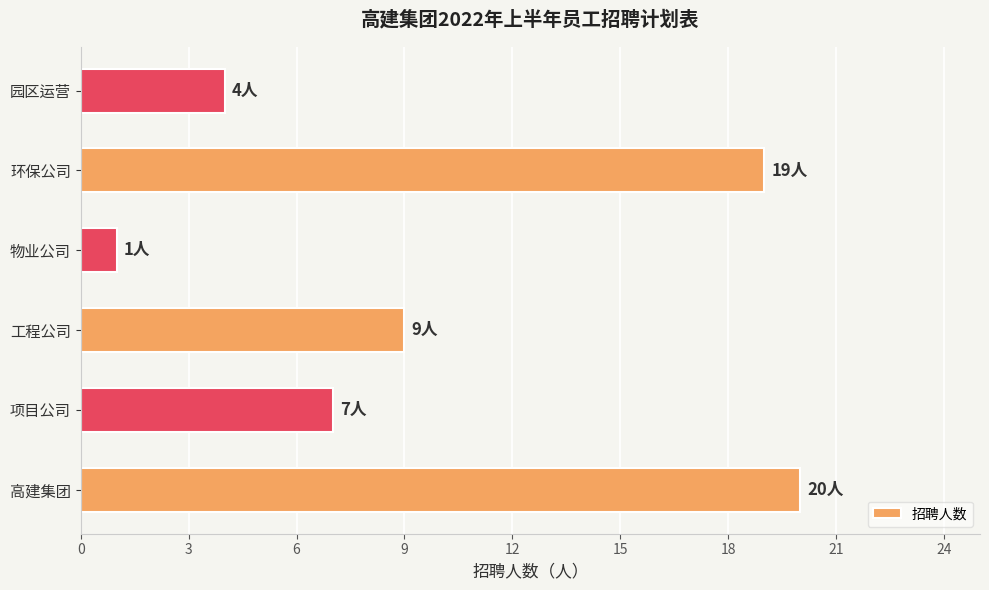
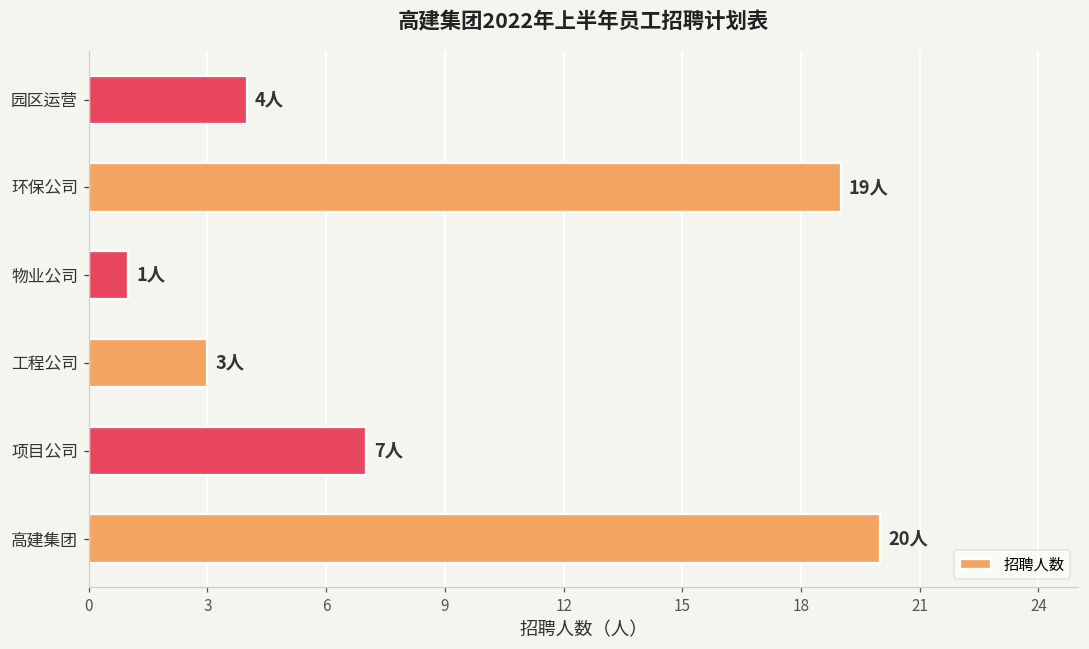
工程公司: 9人 -> 3人
